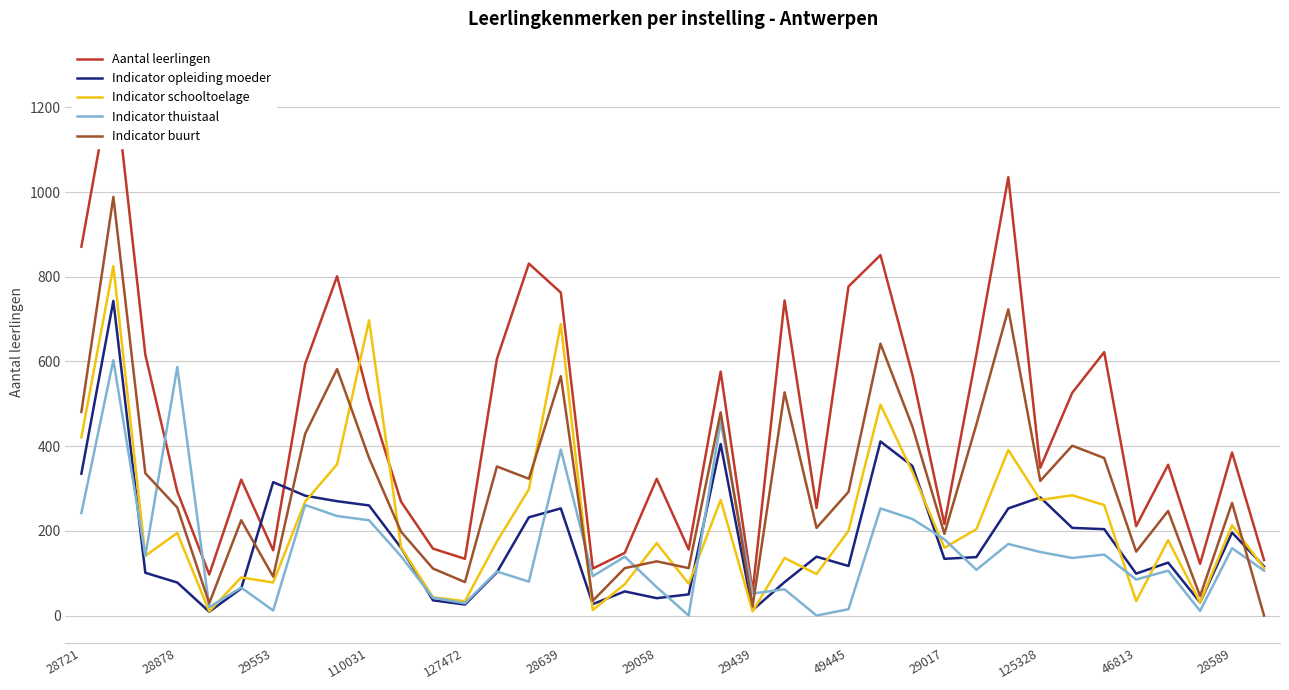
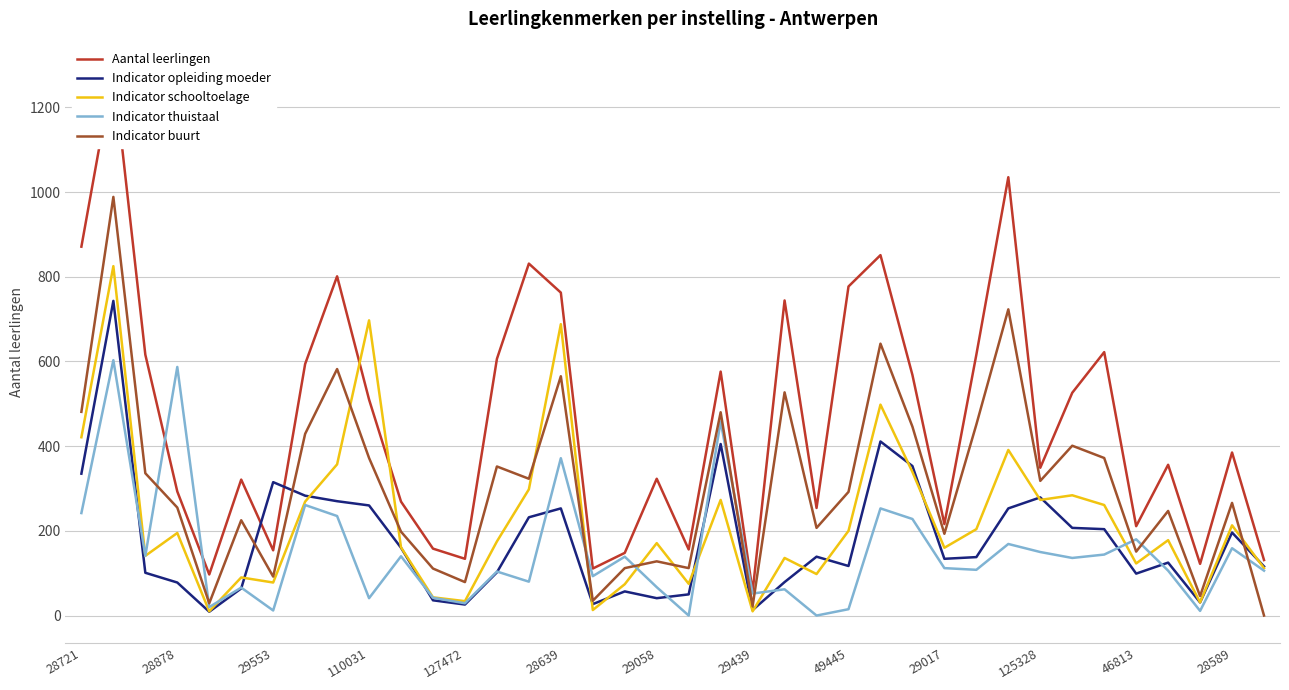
Indicator thuistaal, 110031: 230 -> 40
Indicator thuistaal, 28639: 390 -> 370
Indicator thuistaal, 29017: 180 -> 110
Indicator schooltoelage, 46813: 30 -> 120
Indicator thuistaal, 46813: 90 -> 180
